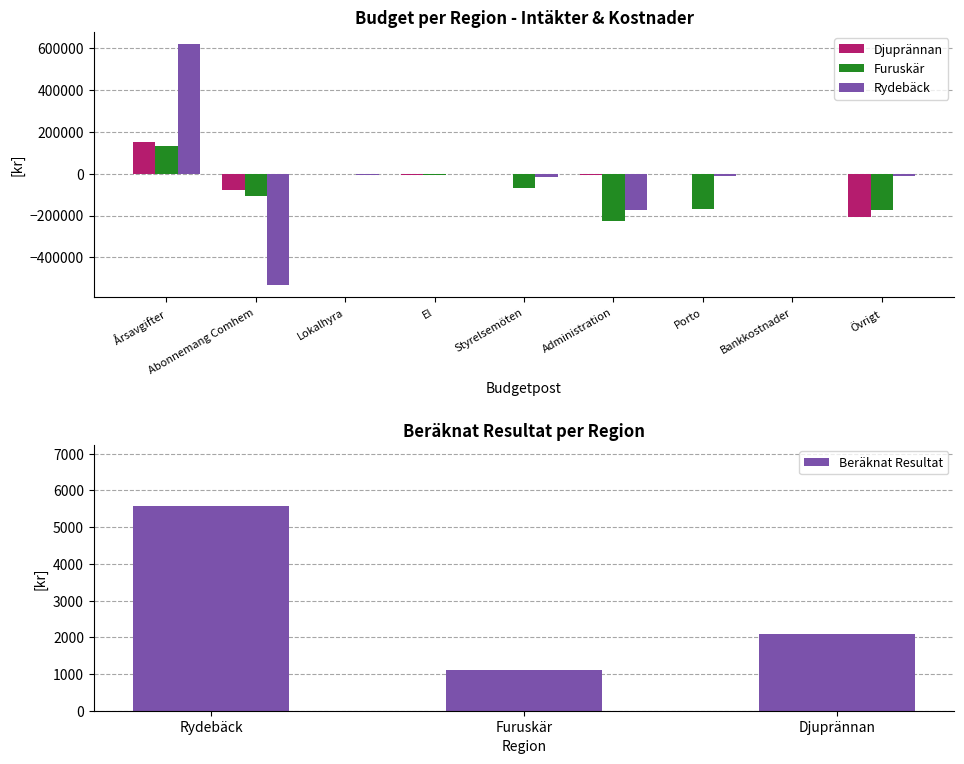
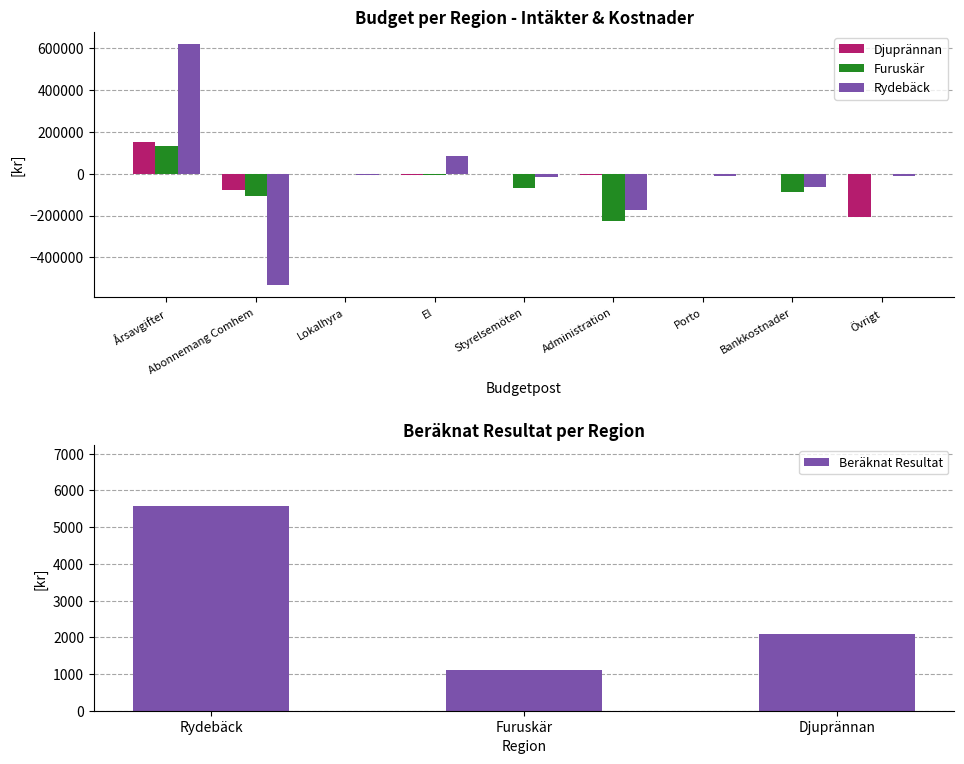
Budget per Region - Intäkter & Kostnader, Rydebäck, El: 0 -> 90000
Budget per Region - Intäkter & Kostnader, Furuskär, Porto: -170000 -> 0
Budget per Region - Intäkter & Kostnader, Furuskär, Bankkostnader: 0 -> -90000
Budget per Region - Intäkter & Kostnader, Rydebäck, Bankkostnader: 0 -> -60000
Budget per Region - Intäkter & Kostnader, Furuskär, Övrigt: -180000 -> 0
